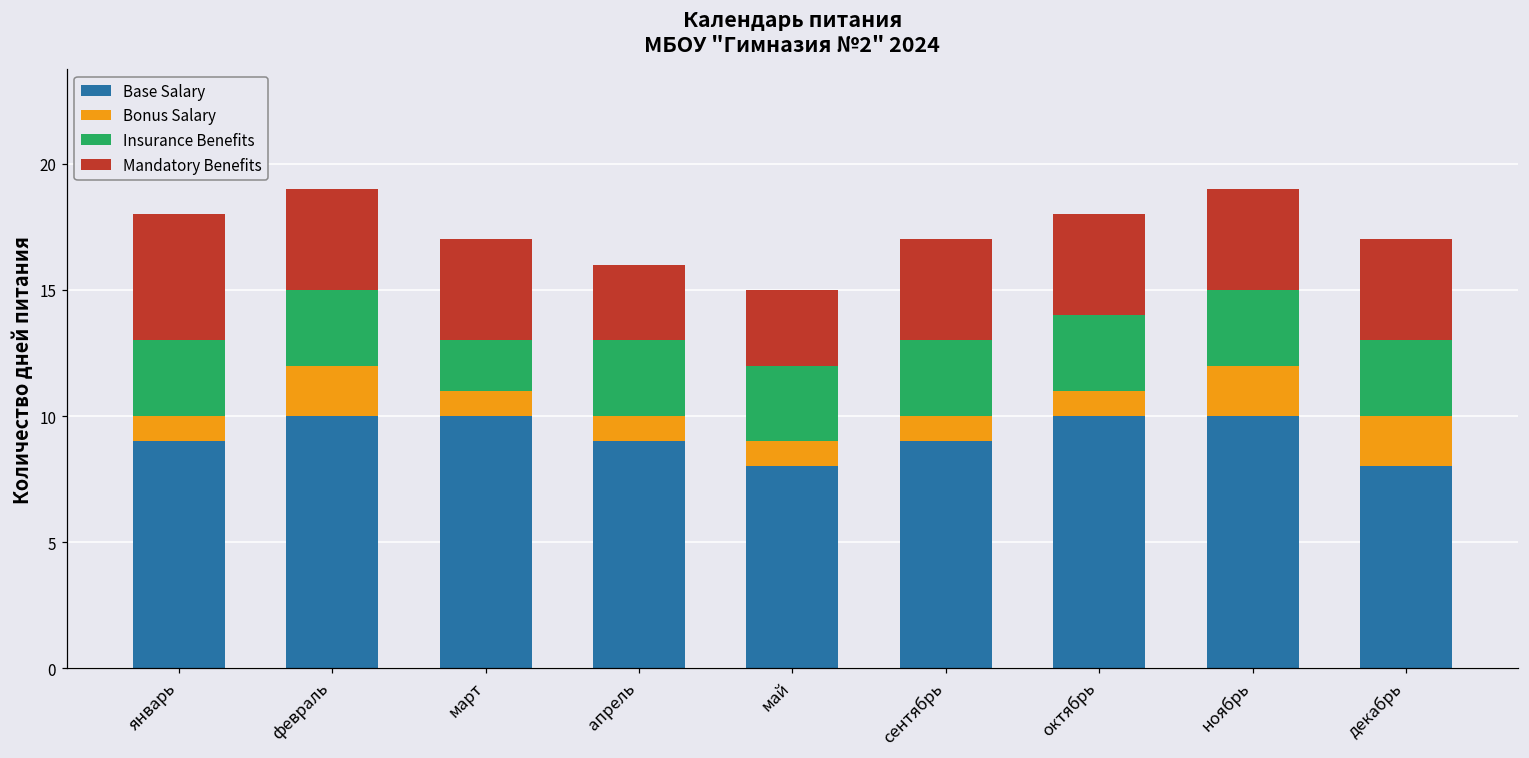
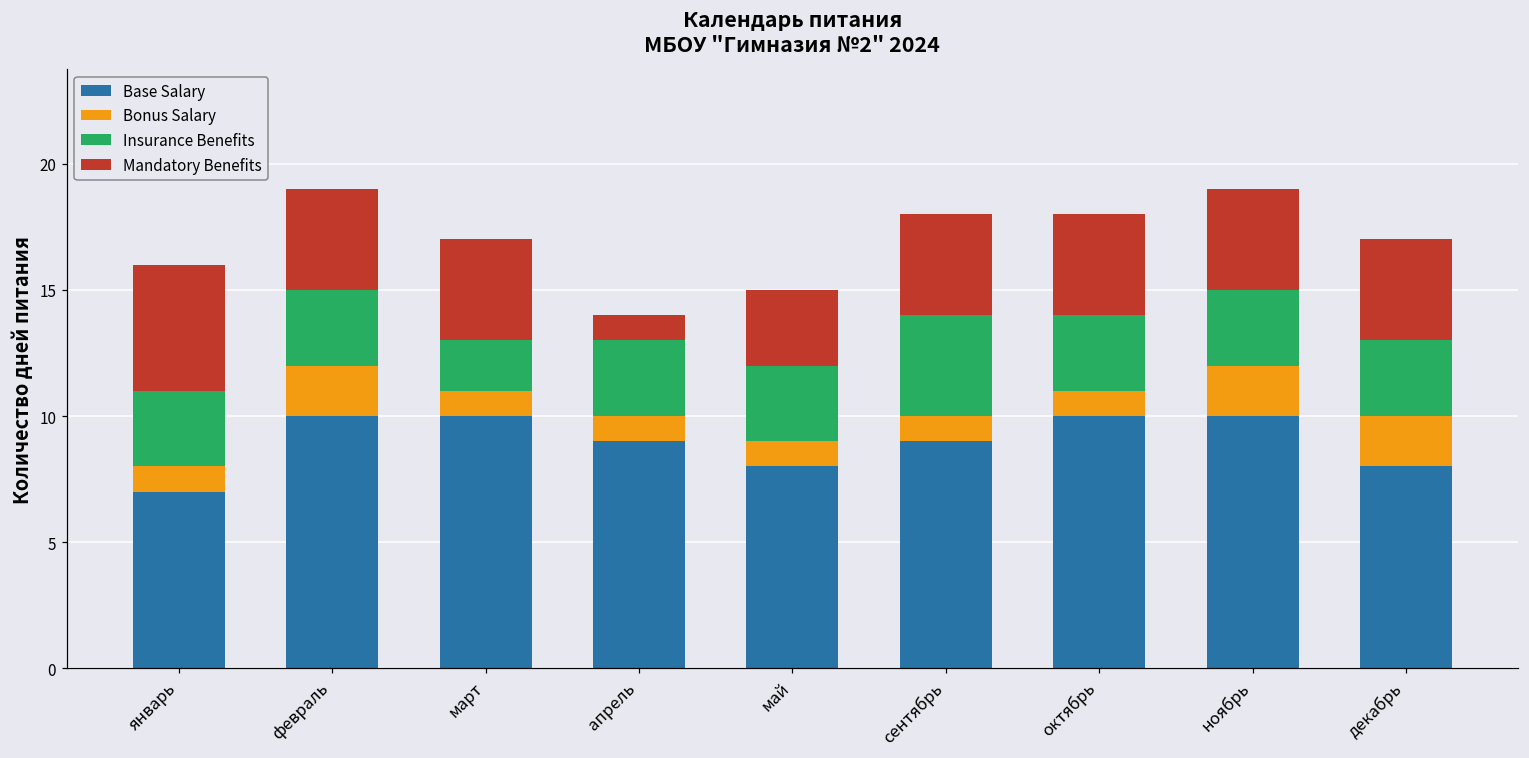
Base Salary, январь: 9 -> 7
Mandatory Benefits, апрель: 3 -> 1
Insurance Benefits, сентябрь: 3 -> 4
